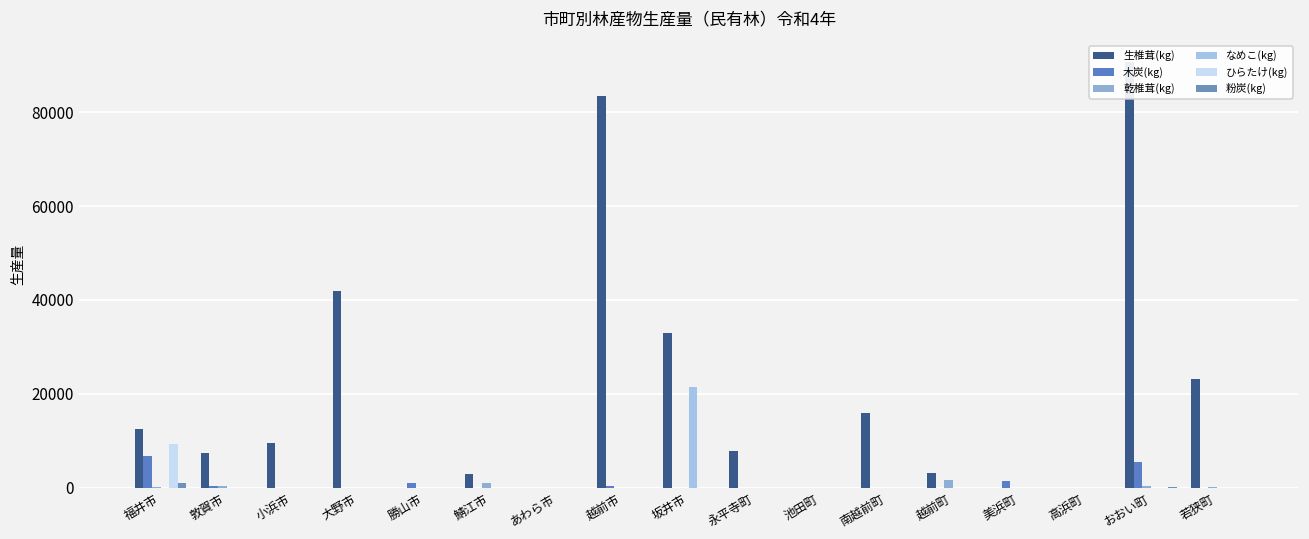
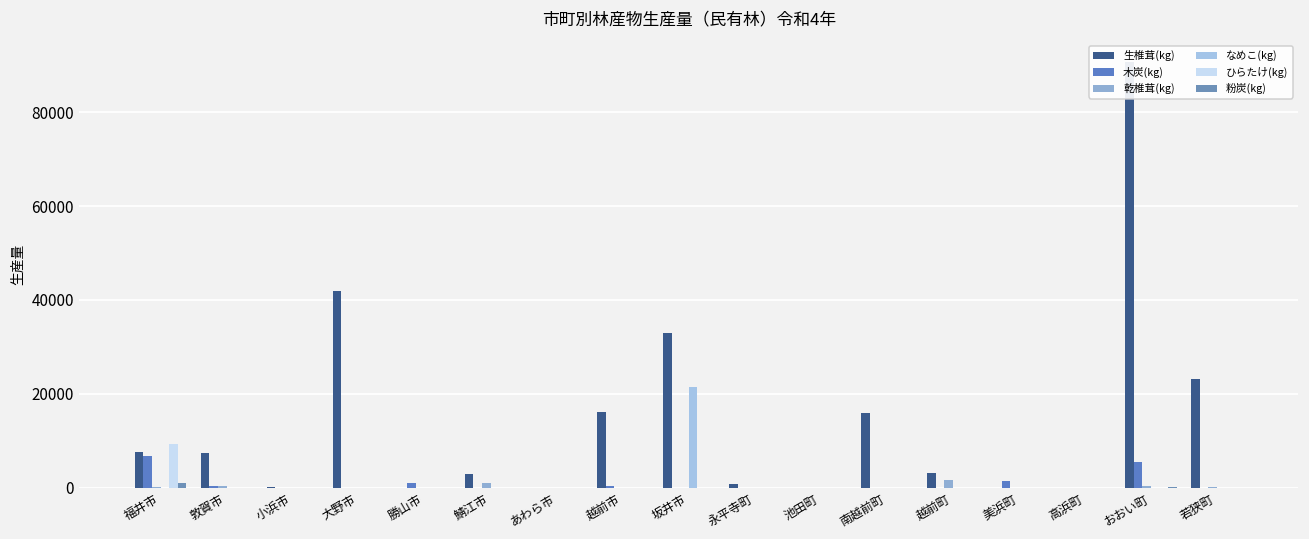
生椎茸(kg), 福井市: 13000 -> 8000
生椎茸(kg), 小浜市: 9000 -> 0
生椎茸(kg), 越前市: 83000 -> 16000
生椎茸(kg), 永平寺町: 8000 -> 1000
